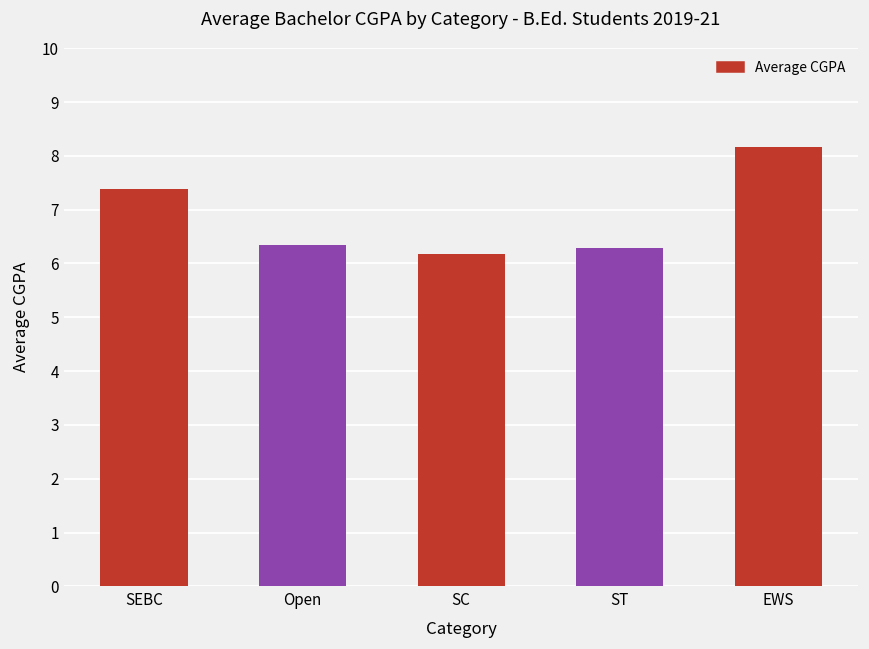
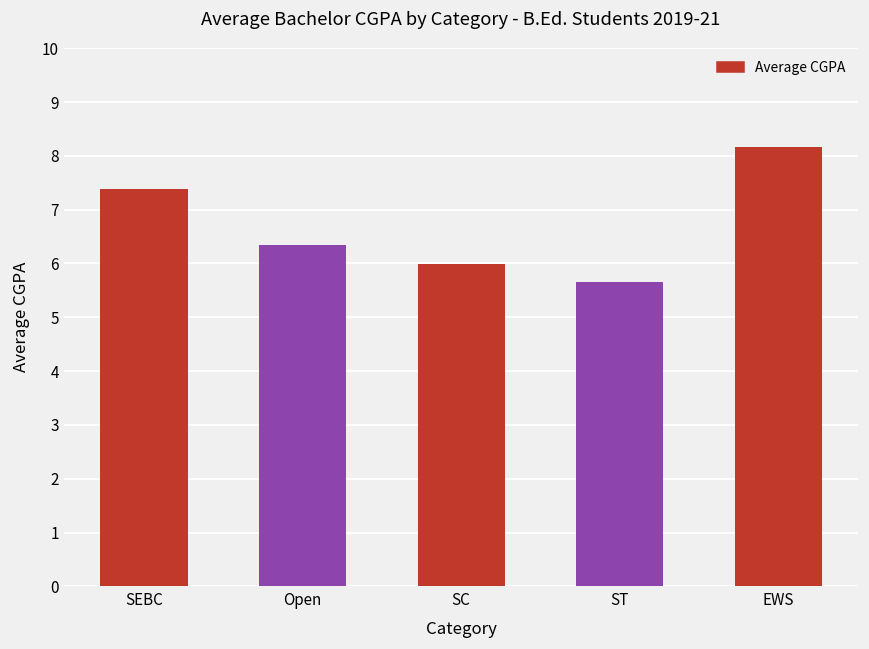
SC: 6.2 -> 6.0
ST: 6.3 -> 5.7
